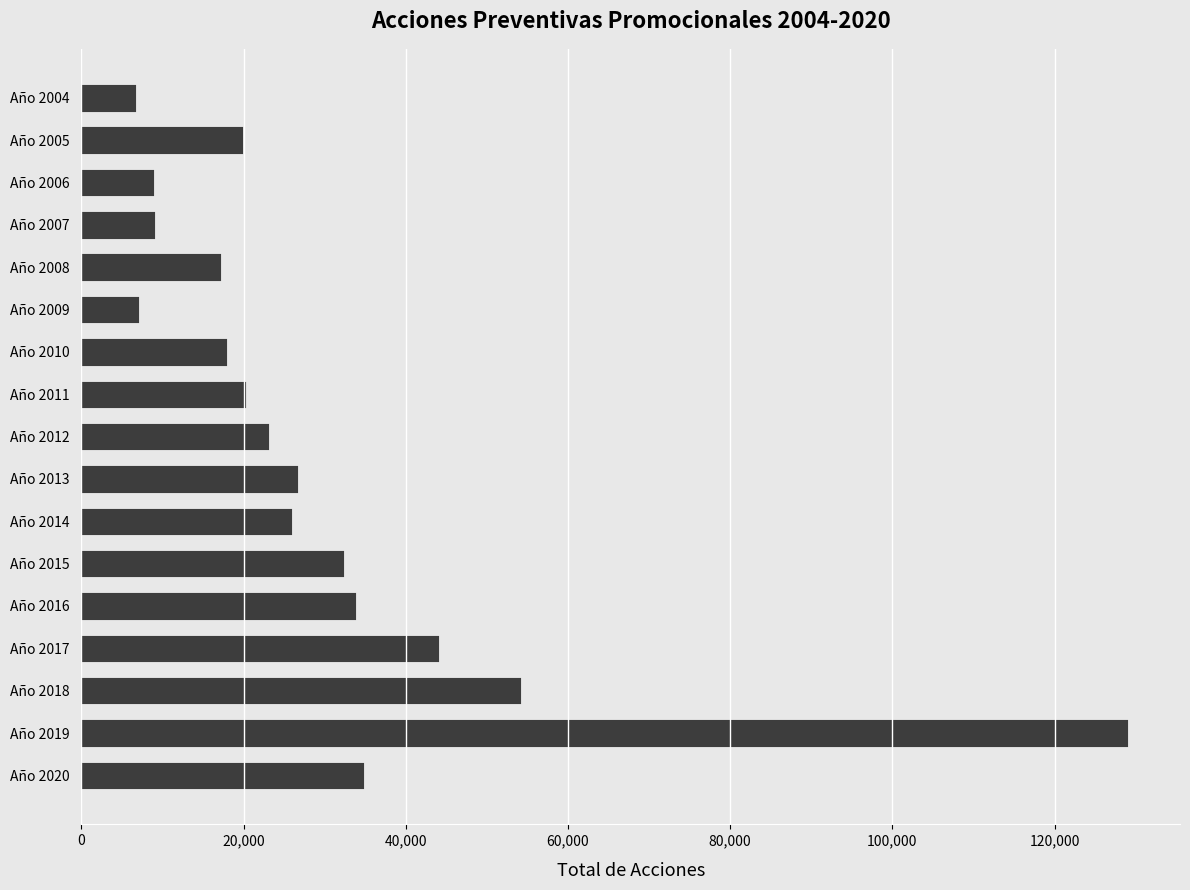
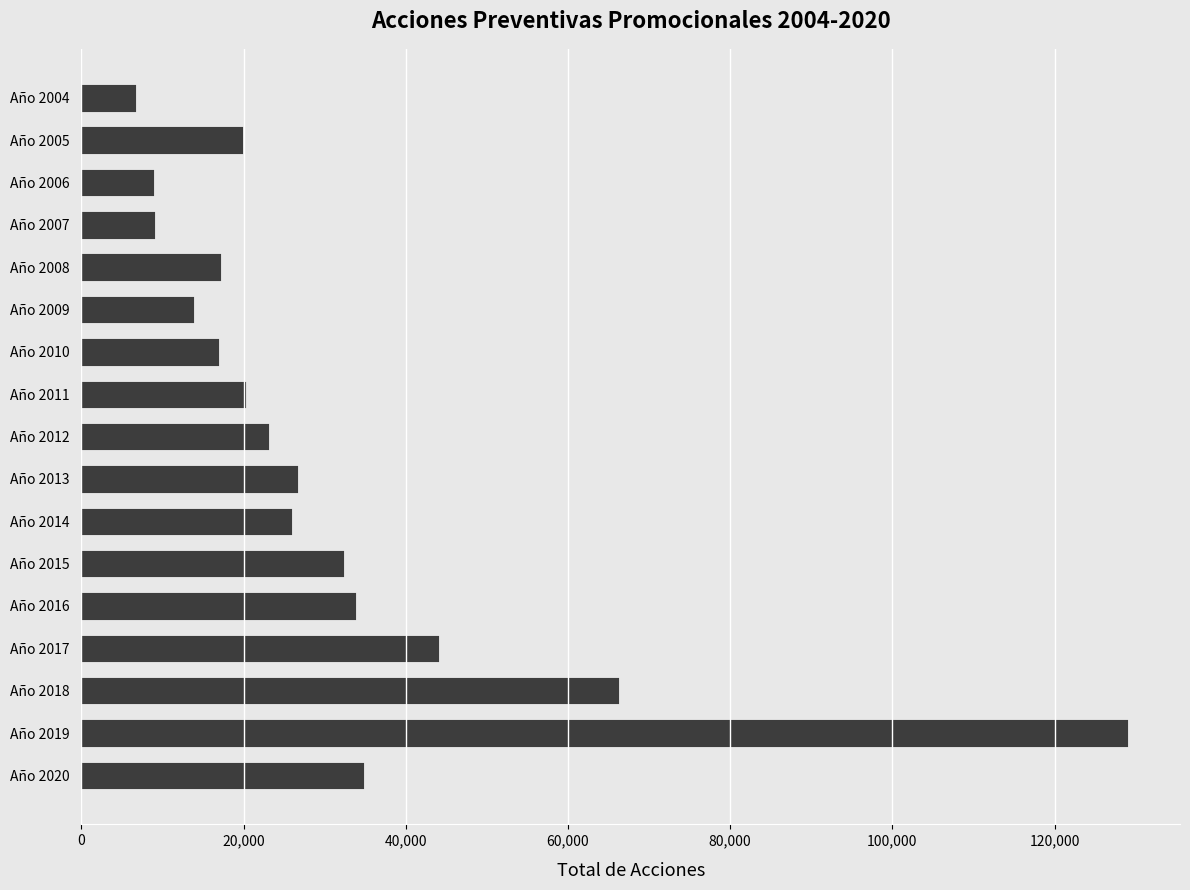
Año 2009: 7,000 -> 14,000
Año 2010: 18,000 -> 17,000
Año 2018: 54,000 -> 66,000
